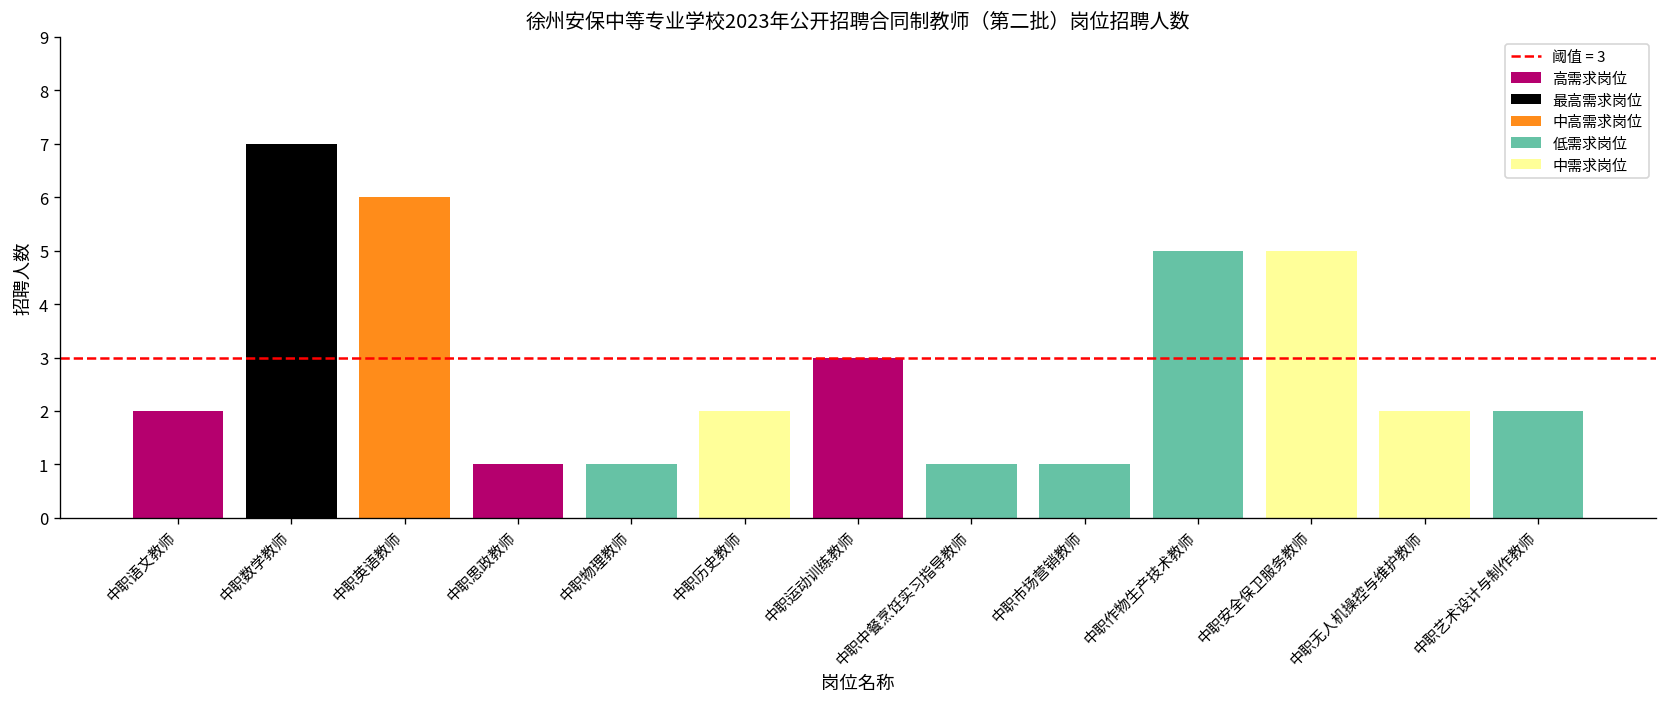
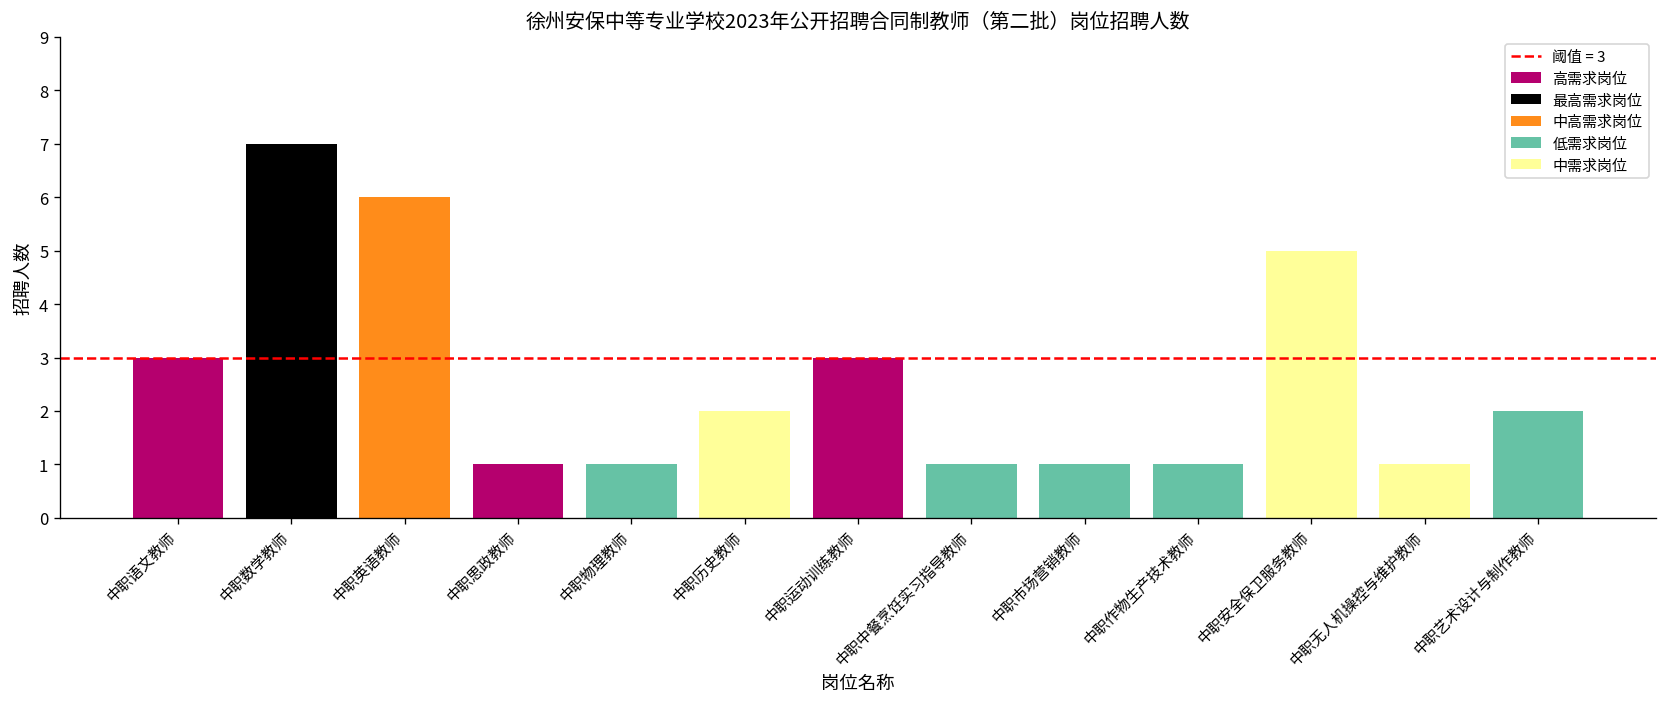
中职语文教师: 2 -> 3
中职作物生产技术教师: 5 -> 1
中职无人机操控与维护教师: 2 -> 1
